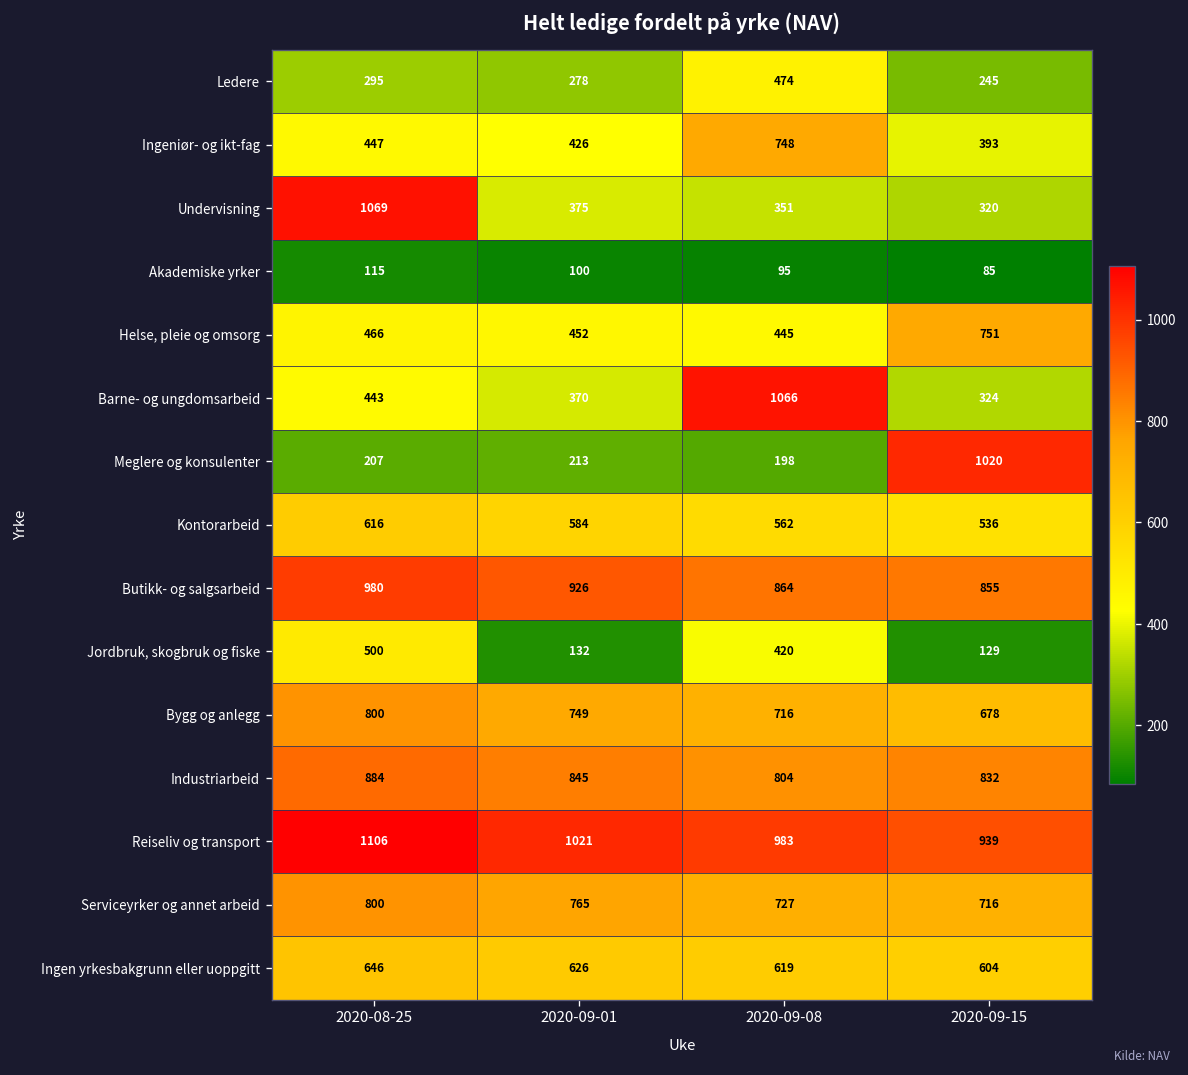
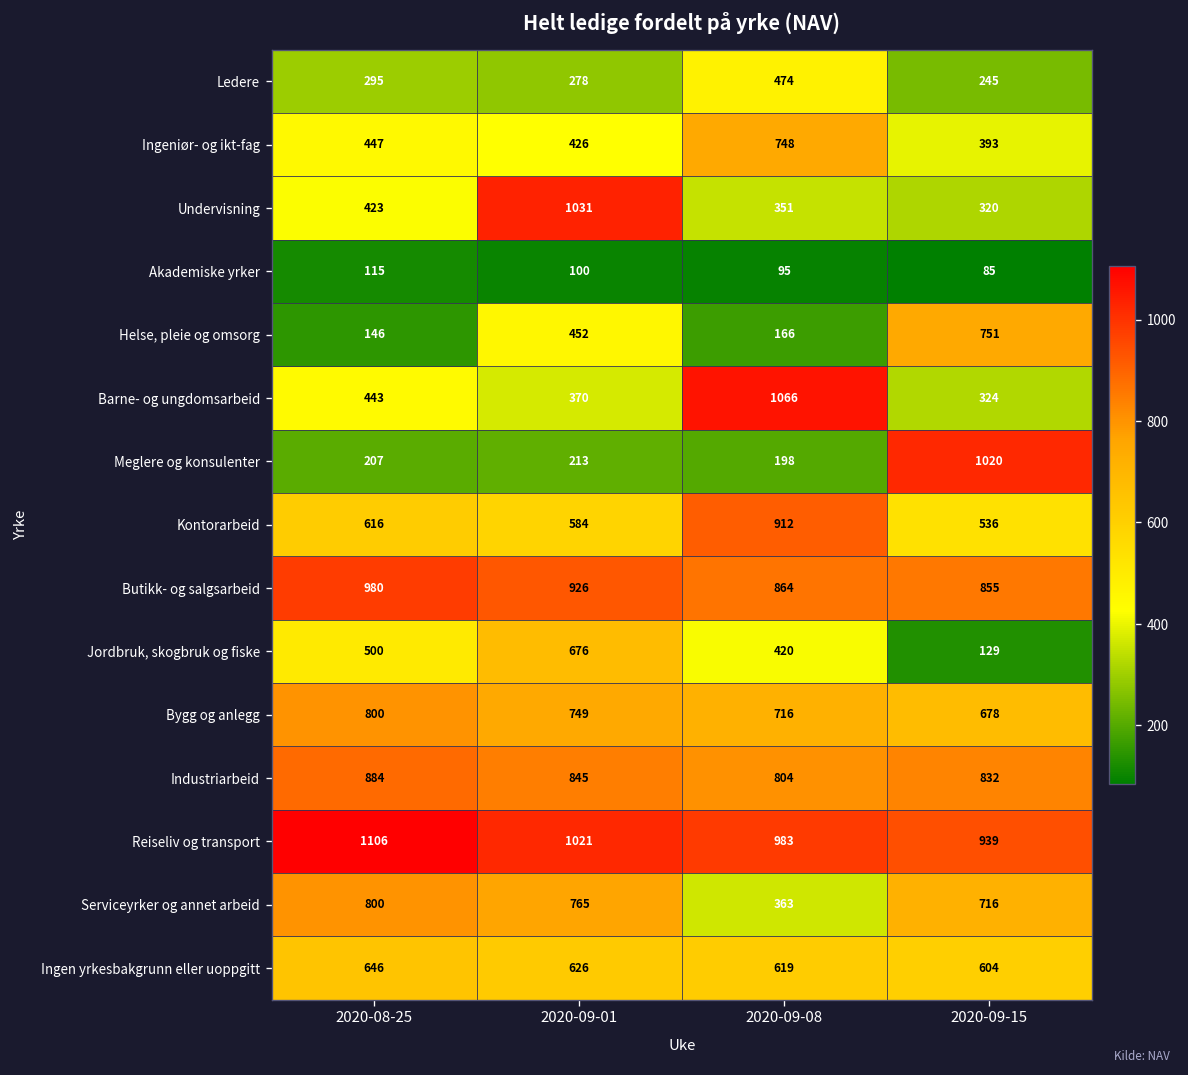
Undervisning, 2020-08-25: 1069 -> 423
Undervisning, 2020-09-01: 375 -> 1031
Helse, pleie og omsorg, 2020-08-25: 466 -> 146
Helse, pleie og omsorg, 2020-09-08: 445 -> 166
Kontorarbeid, 2020-09-08: 562 -> 912
Jordbruk, skogbruk og fiske, 2020-09-01: 132 -> 676
Serviceyrker og annet arbeid, 2020-09-08: 727 -> 363
